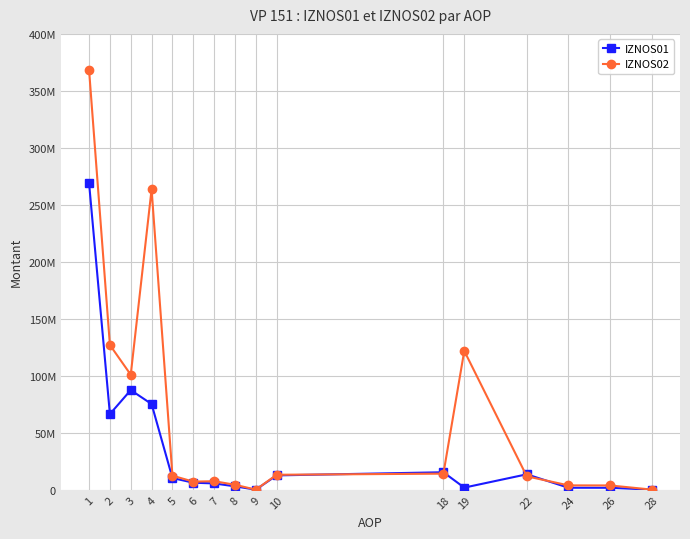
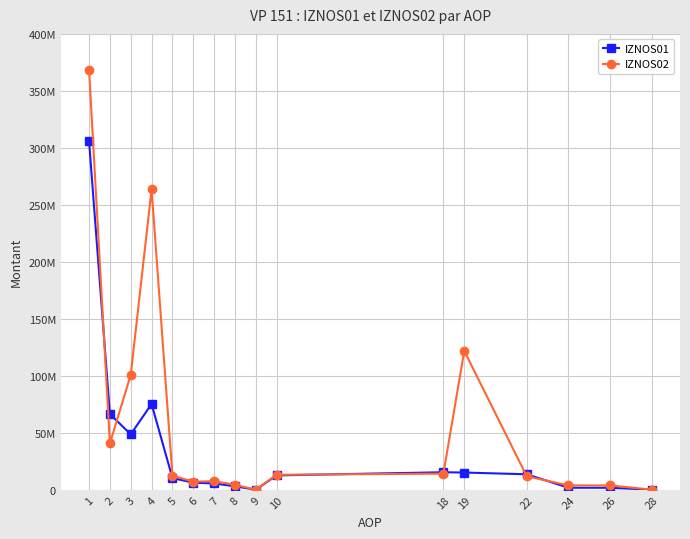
IZNOS01, 1: 269000000 -> 306000000
IZNOS02, 2: 127000000 -> 41000000
IZNOS01, 3: 87000000 -> 49000000
IZNOS01, 19: 2000000 -> 15000000
